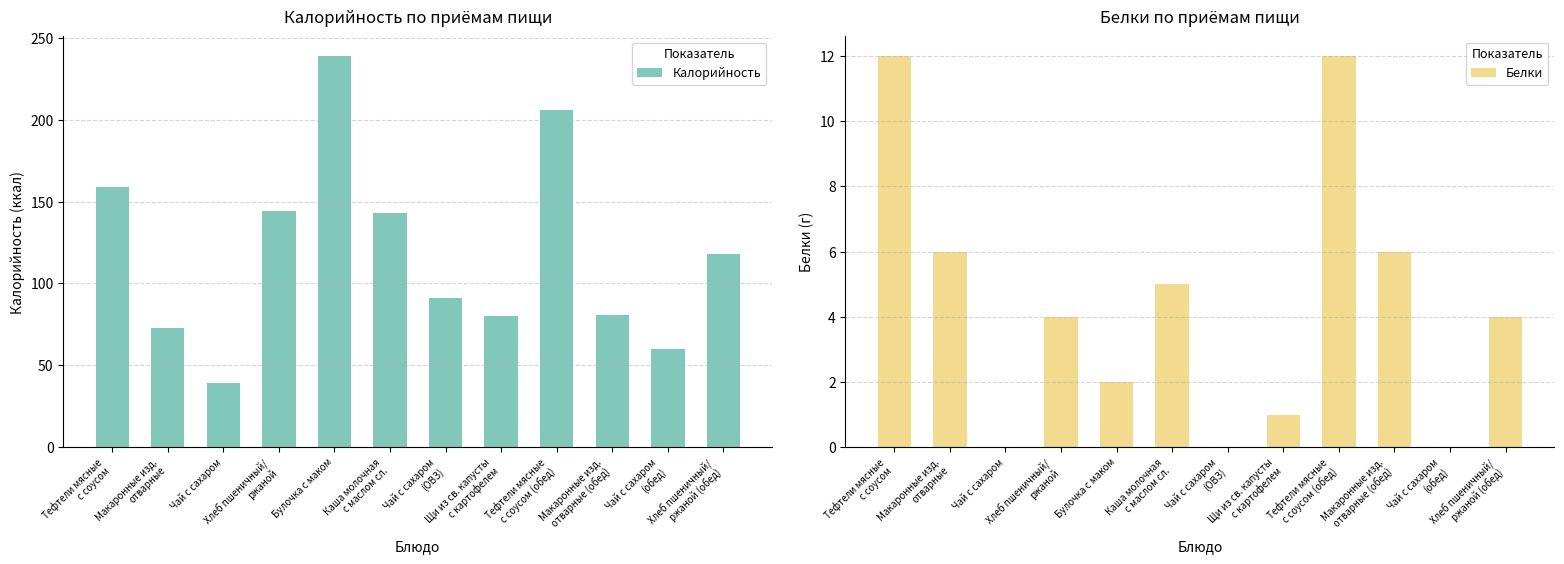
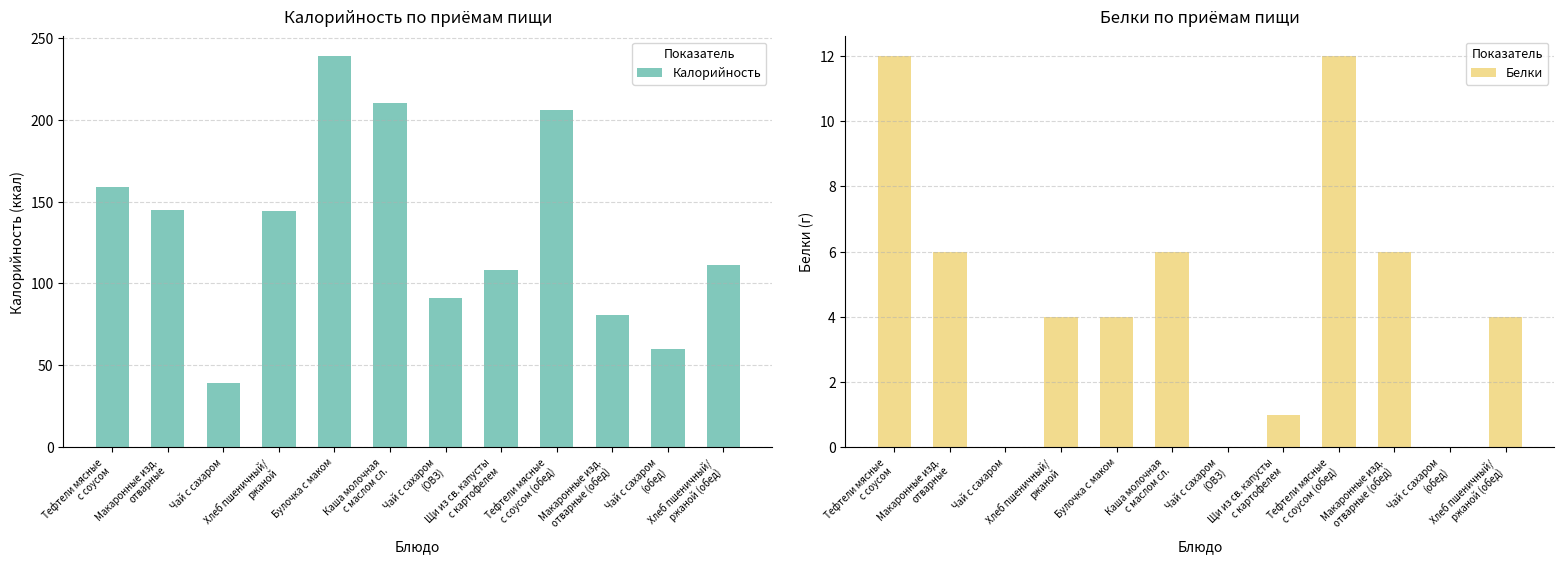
Калорийность по приёмам пищи, Макаронные изд. отварные: 73 -> 145
Калорийность по приёмам пищи, Каша молочная с маслом сл.: 143 -> 210
Калорийность по приёмам пищи, Щи из св. капусты с картофелем: 80 -> 108
Калорийность по приёмам пищи, Хлеб пшеничный/ ржаной (обед): 118 -> 111
Белки по приёмам пищи, Булочка с маком: 2 -> 4
Белки по приёмам пищи, Каша молочная с маслом сл.: 5 -> 6
